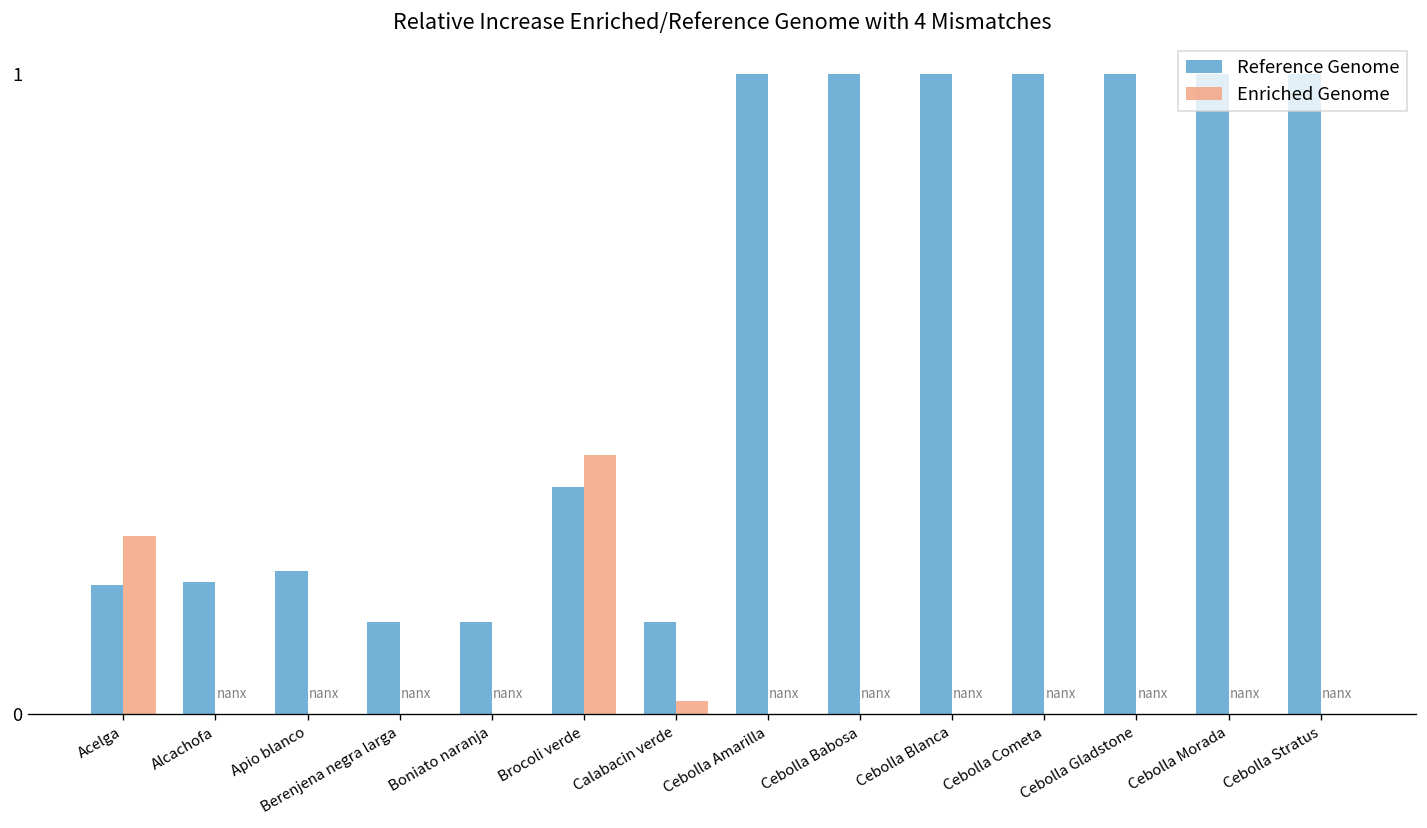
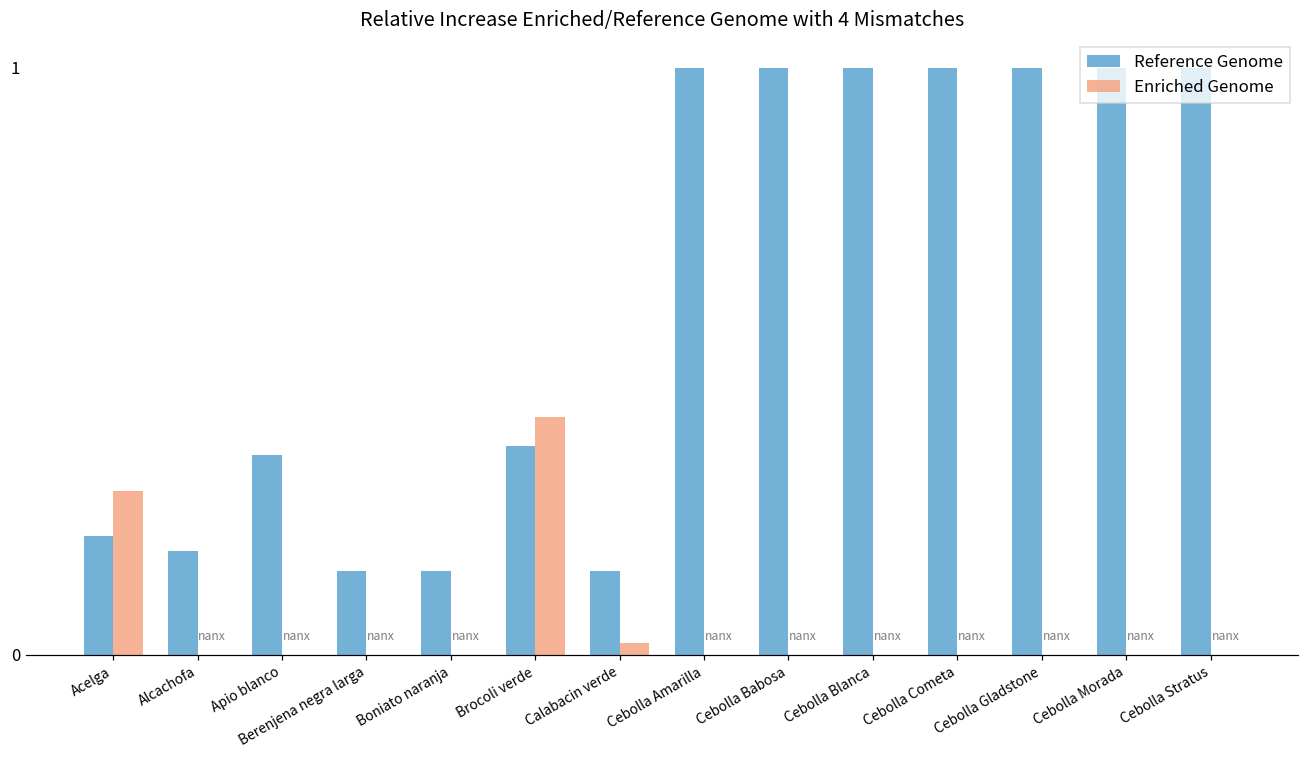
Reference Genome, Alcachofa: 0.21 -> 0.18
Reference Genome, Apio blanco: 0.22 -> 0.34
